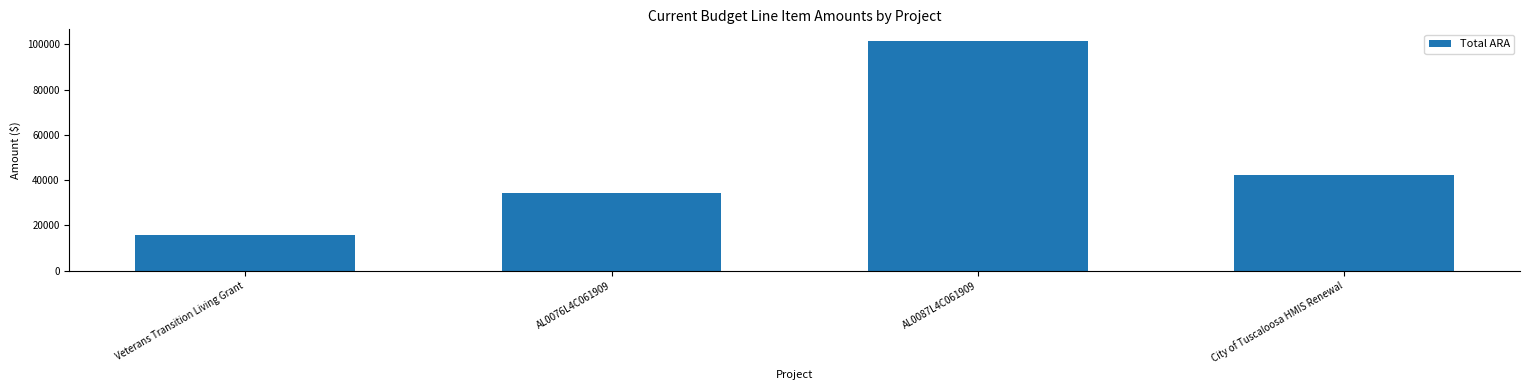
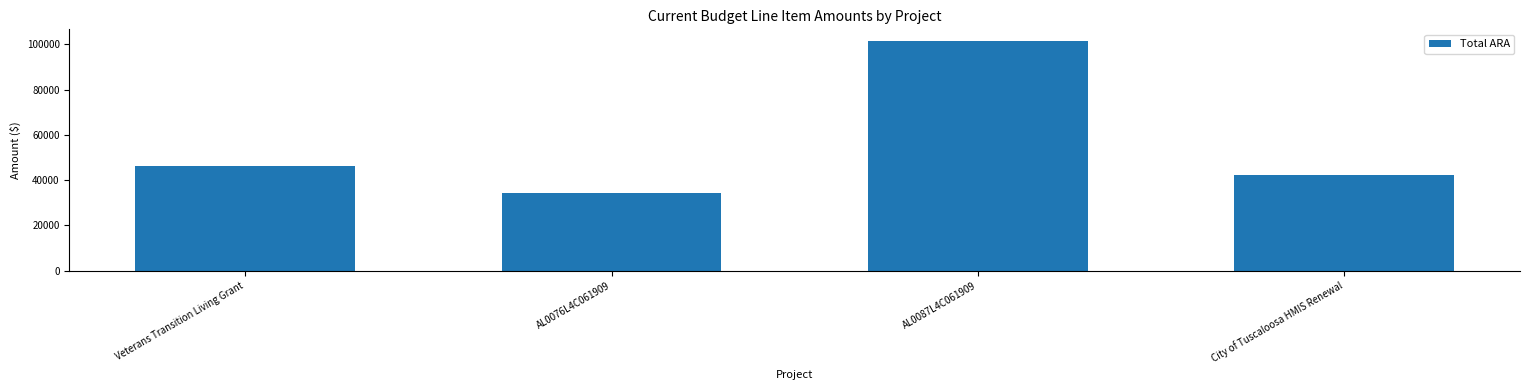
Veterans Transition Living Grant: 16000 -> 46000
